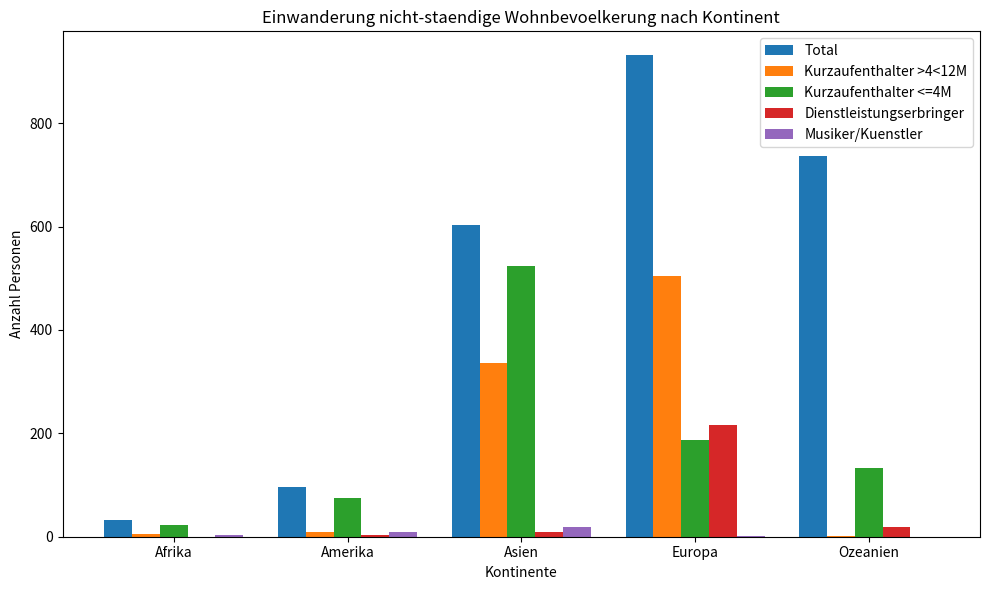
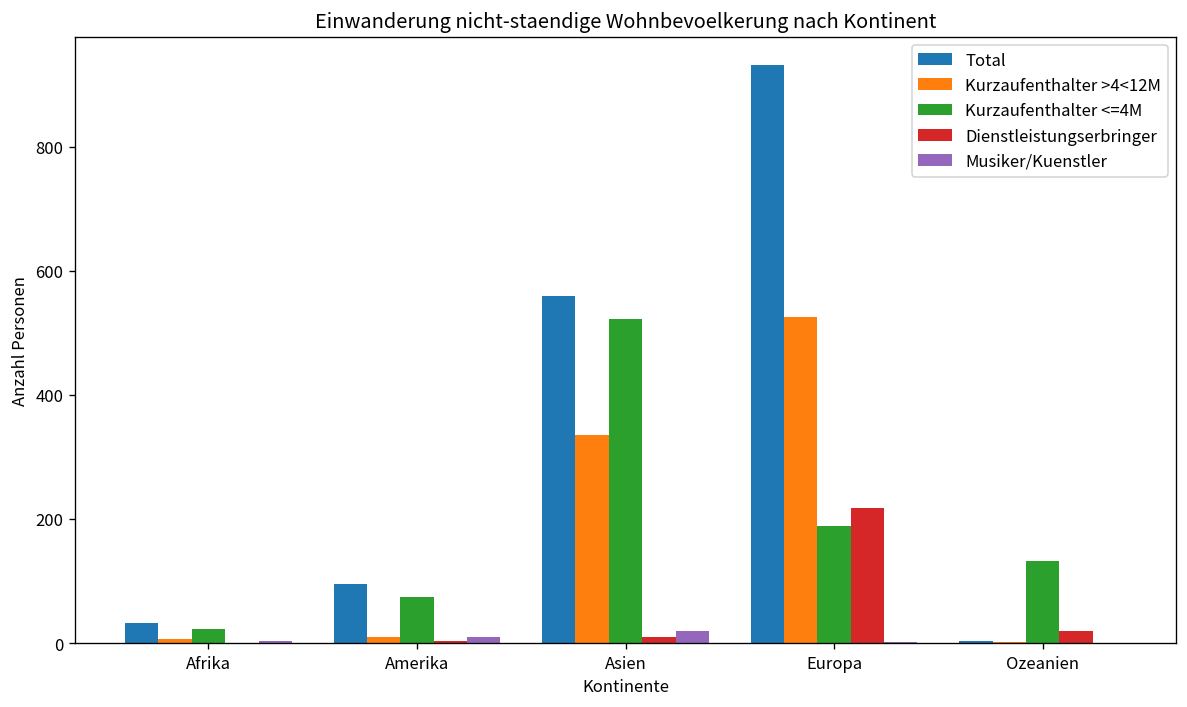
Total, Asien: 600 -> 560
Kurzaufenthalter >4<12M, Europa: 510 -> 530
Total, Ozeanien: 740 -> 0
